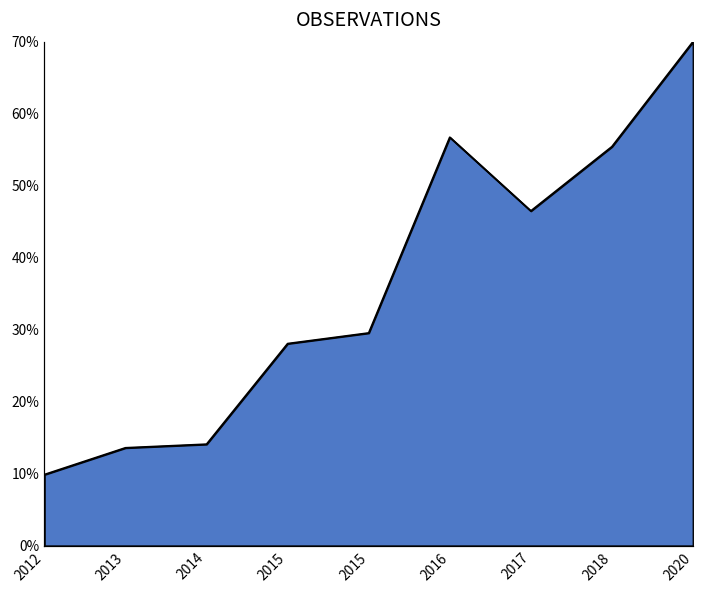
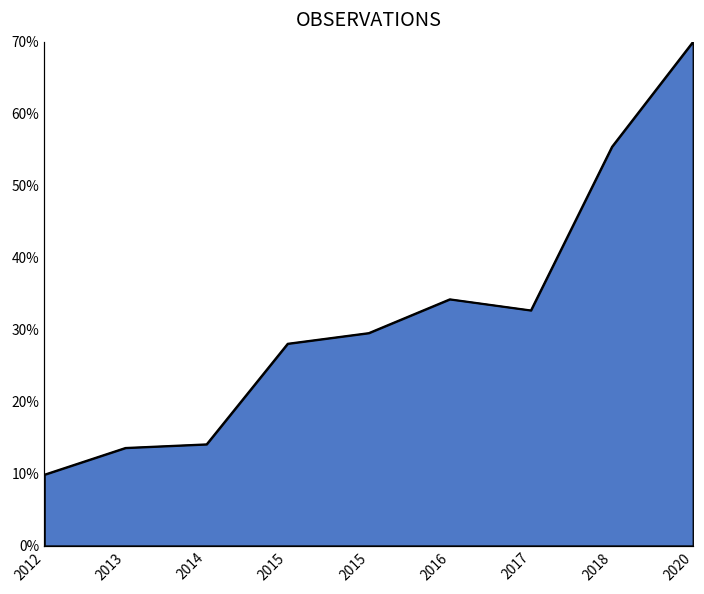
2016: 57% -> 34%
2017: 46% -> 33%
